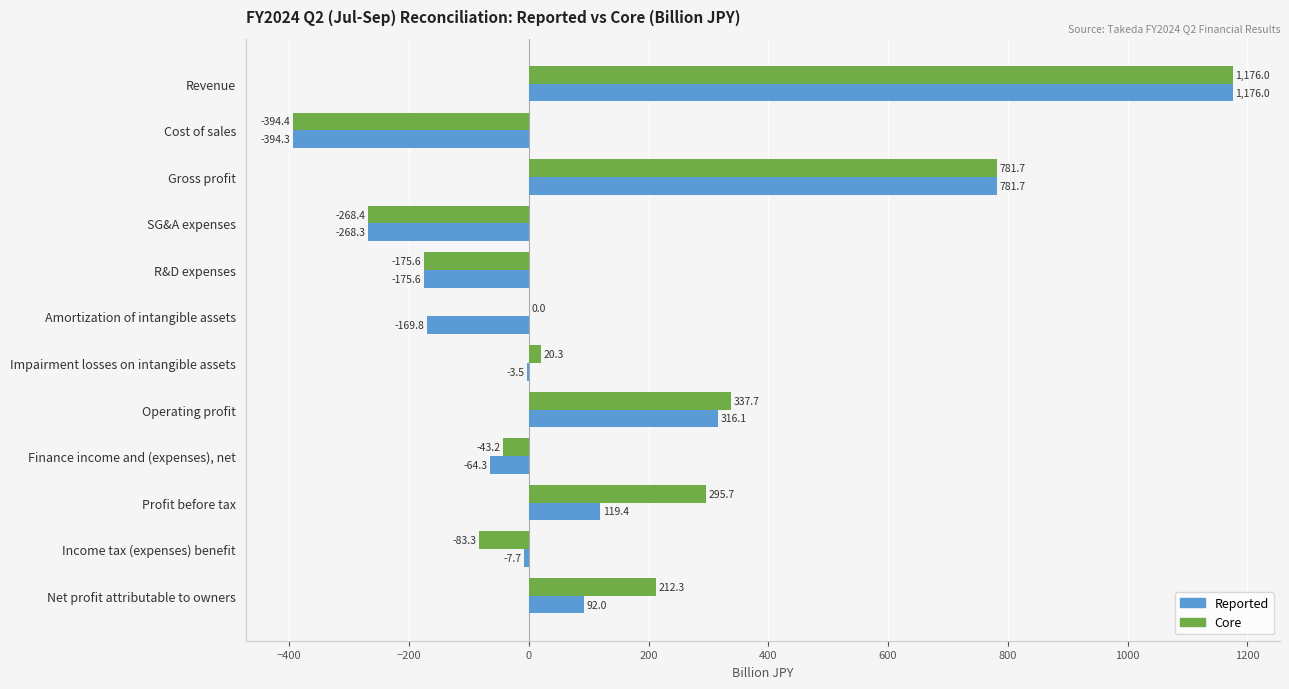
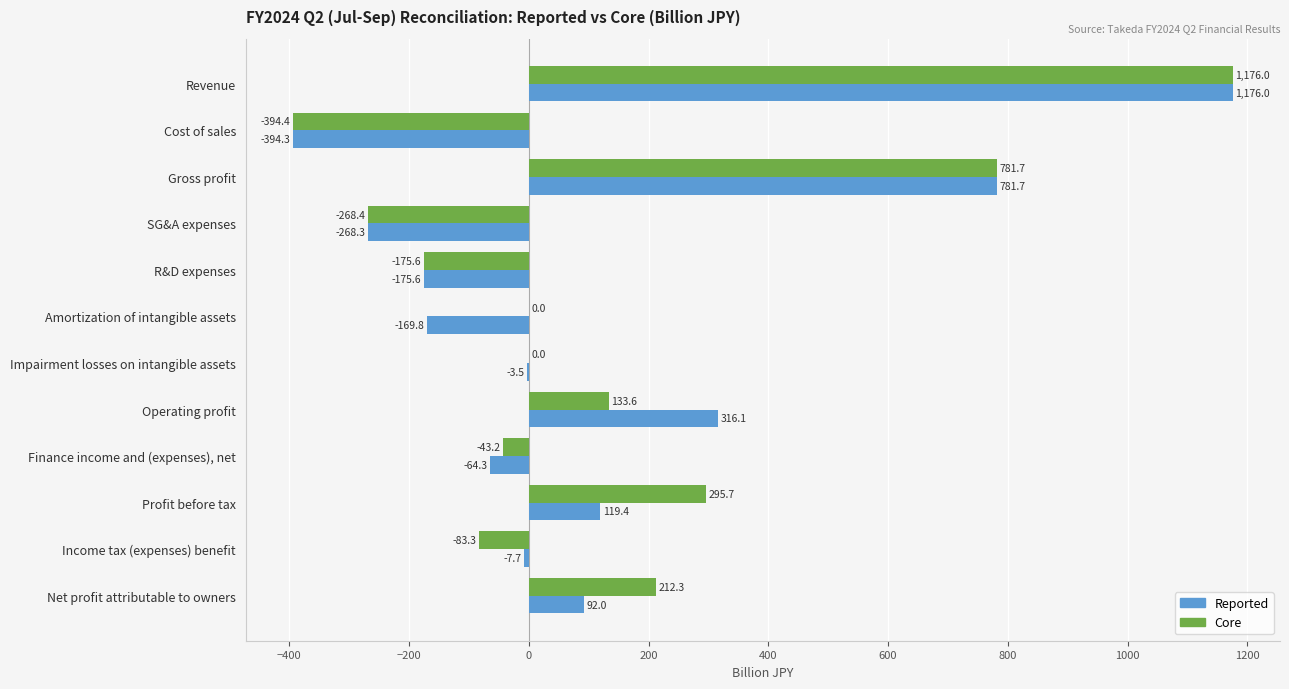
Core, Impairment losses on intangible assets: 20.3 -> 0.0
Core, Operating profit: 337.7 -> 133.6
